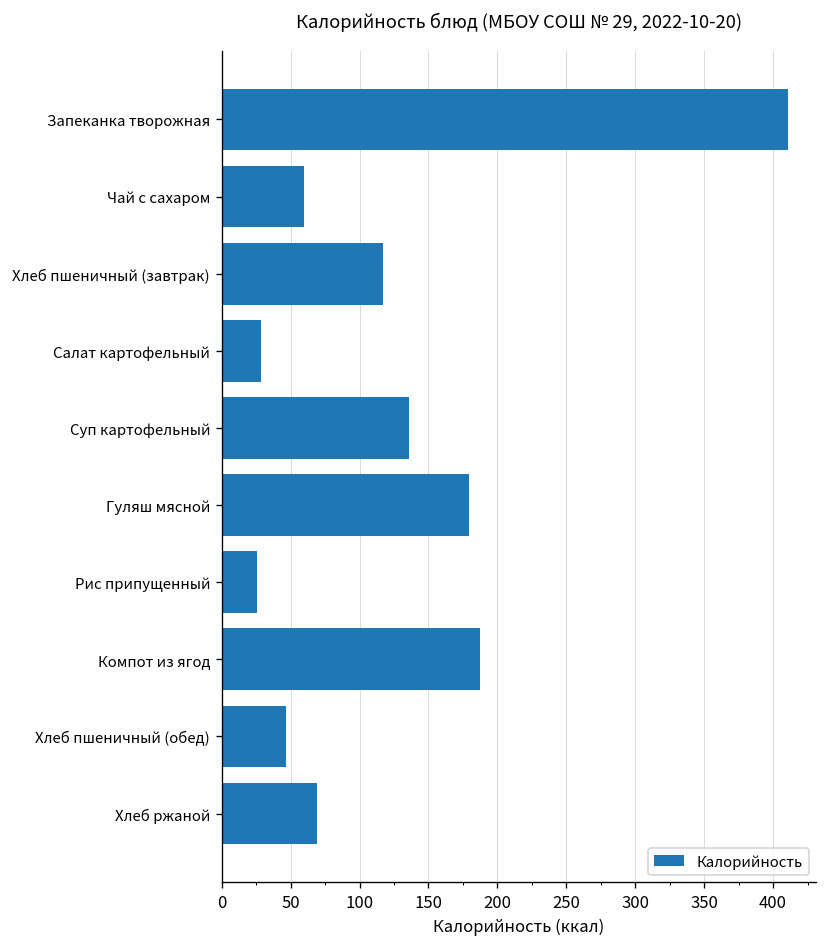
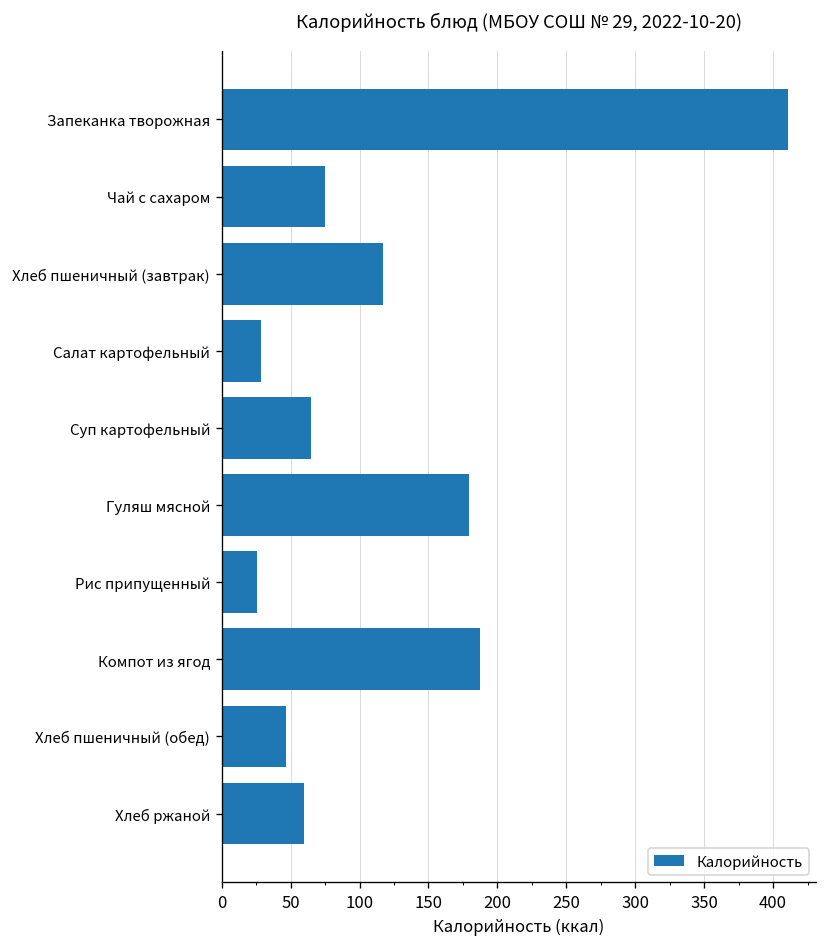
Чай с сахаром: 60 -> 75
Суп картофельный: 136 -> 65
Хлеб ржаной: 69 -> 60
